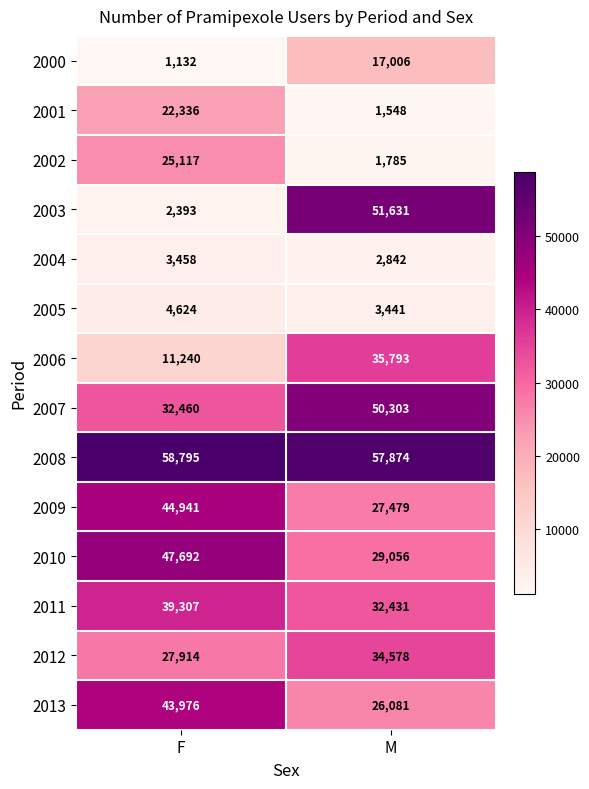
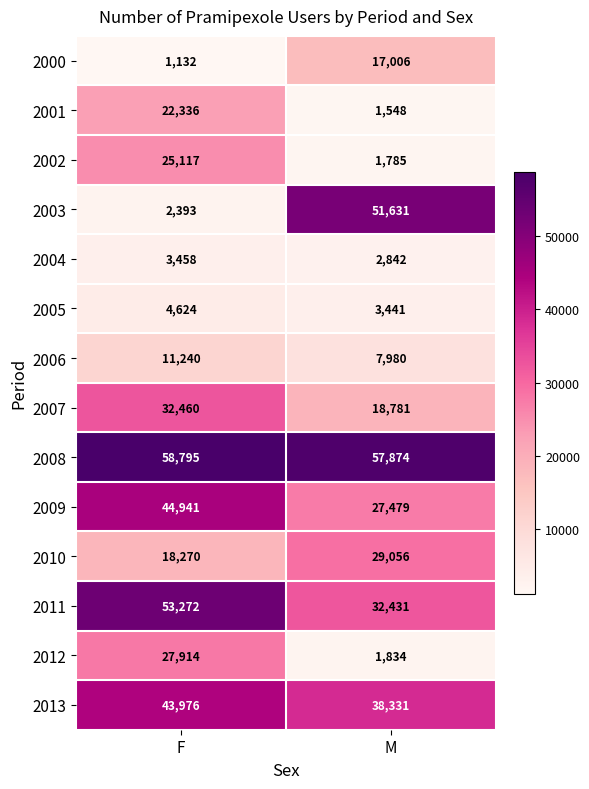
2006, M: 35,793 -> 7,980
2007, M: 50,303 -> 18,781
2010, F: 47,692 -> 18,270
2011, F: 39,307 -> 53,272
2012, M: 34,578 -> 1,834
2013, M: 26,081 -> 38,331
